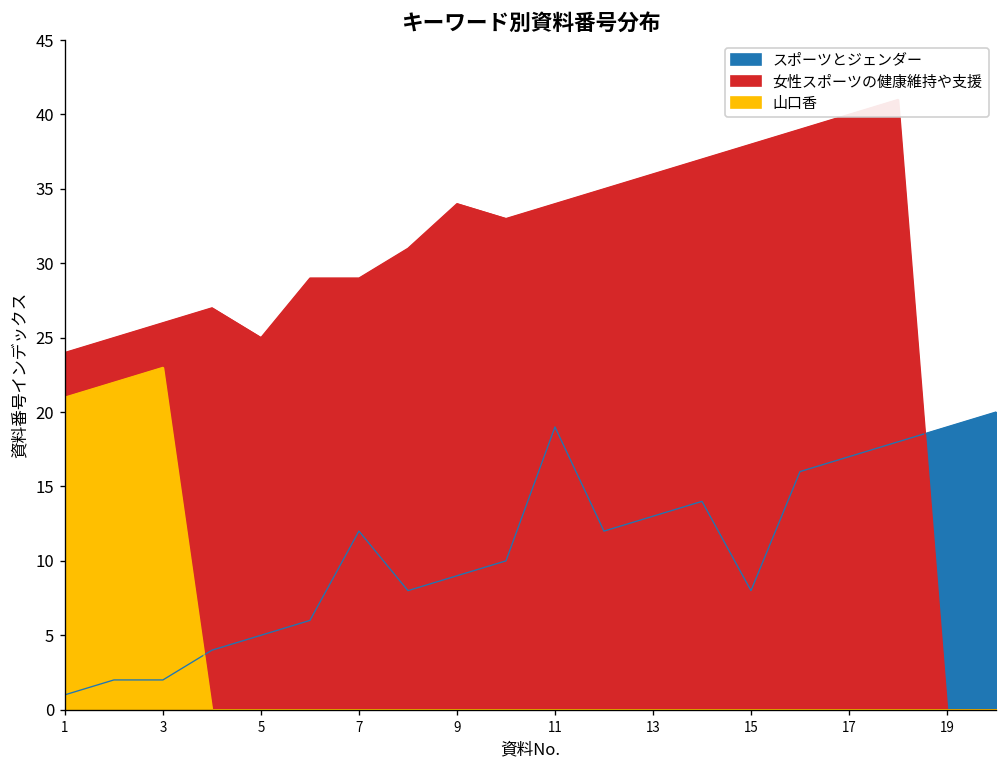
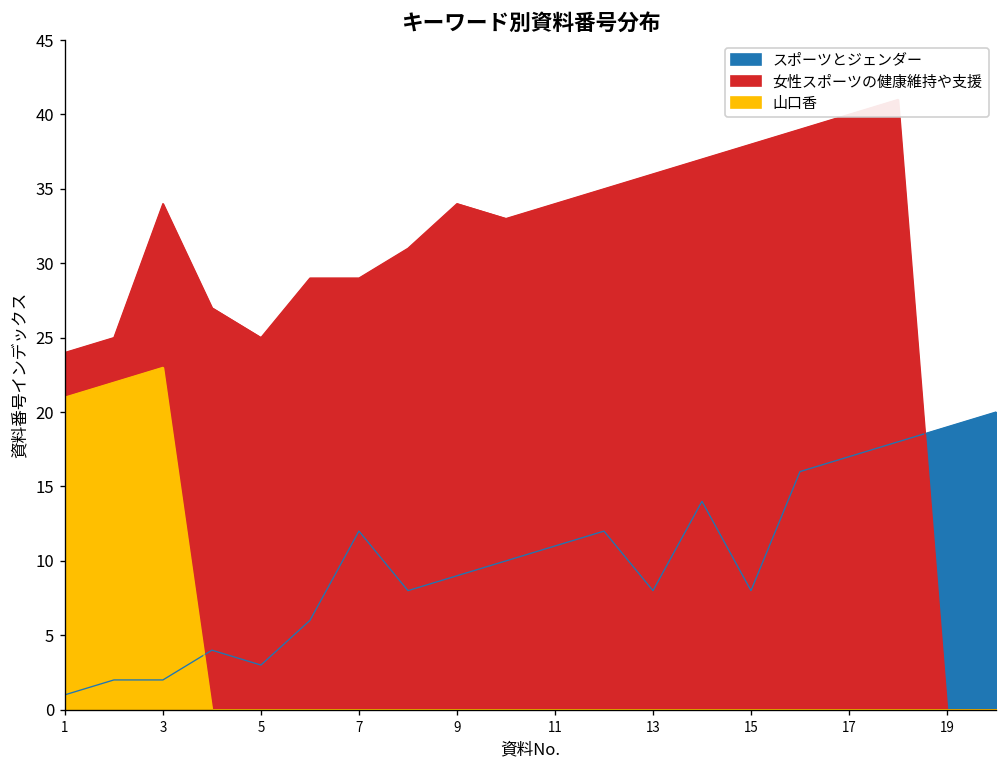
女性スポーツの健康維持や支援, 3: 26 -> 34
スポーツとジェンダー, 5: 5 -> 3
スポーツとジェンダー, 11: 19 -> 11
スポーツとジェンダー, 13: 13 -> 8
